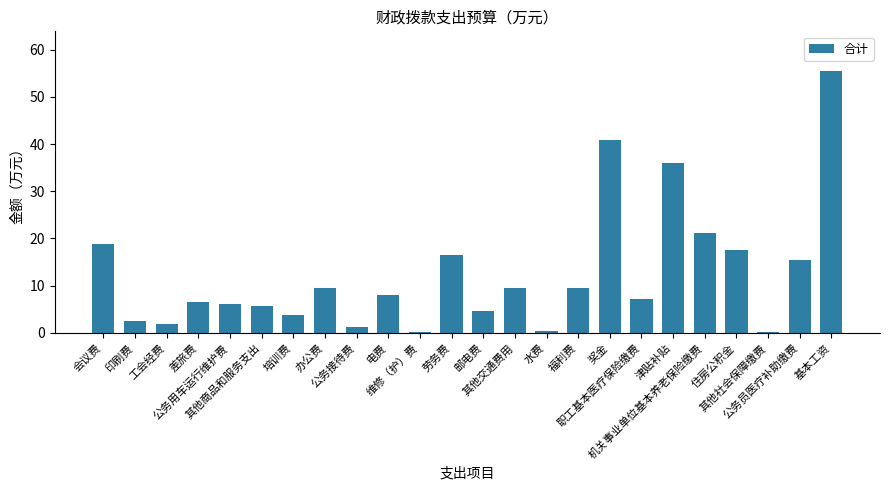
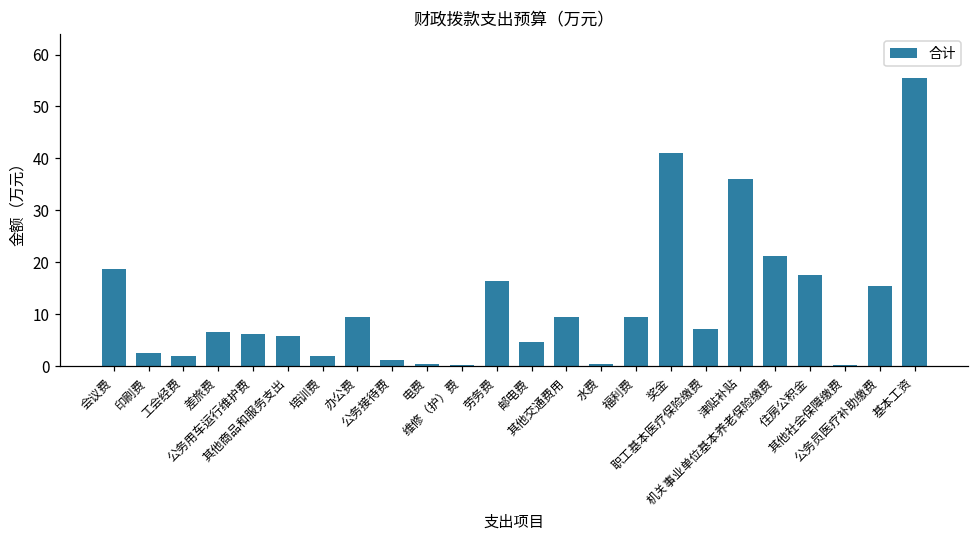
培训费: 4 -> 2
电费: 8 -> 1
